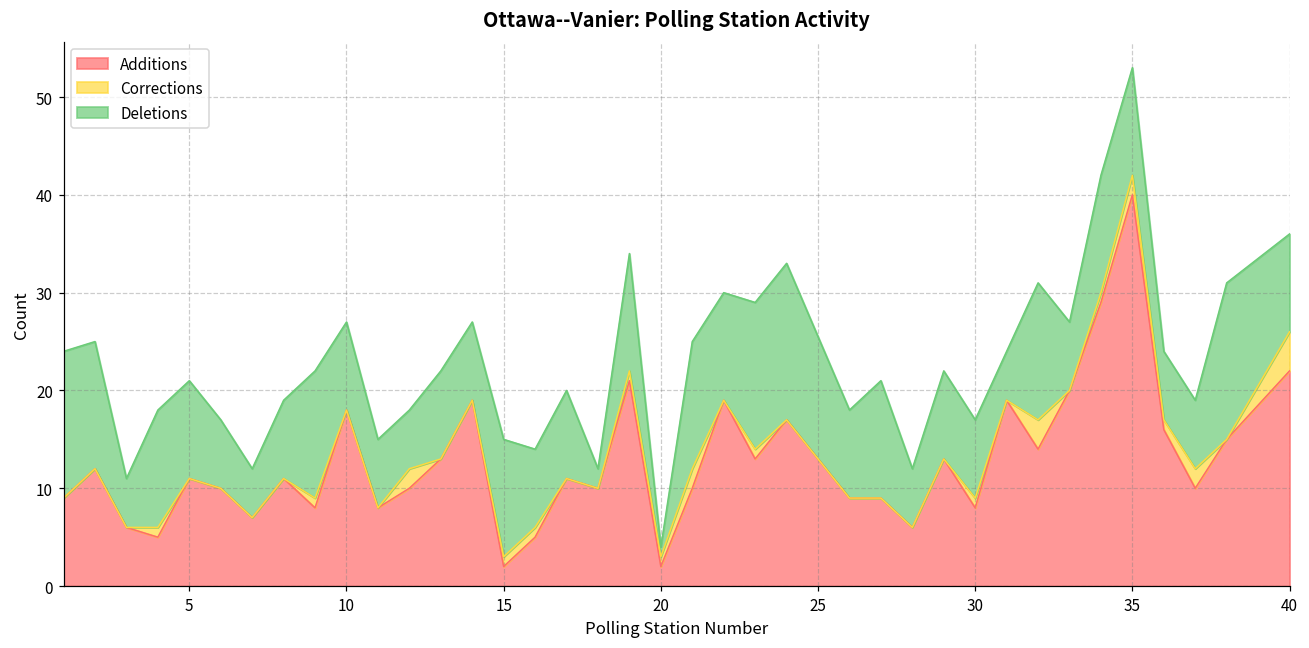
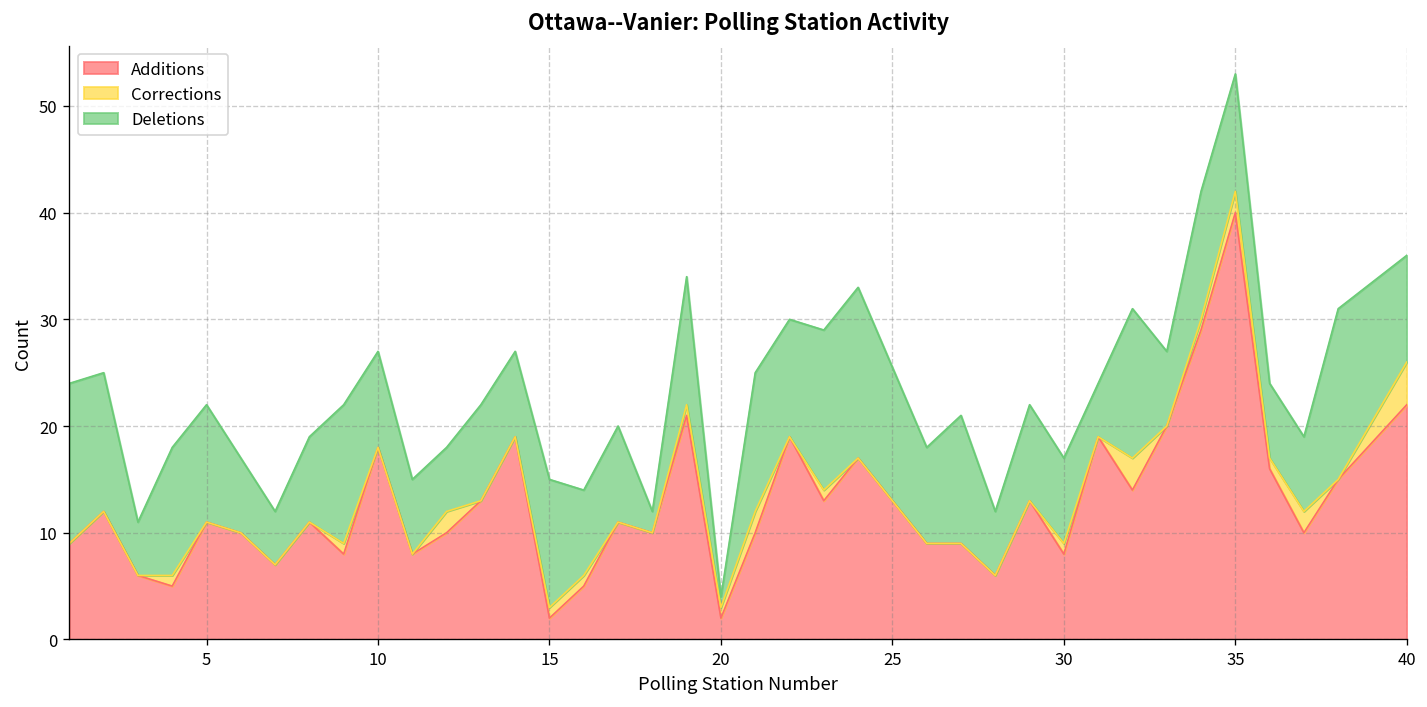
Deletions, 5: 10 -> 11
